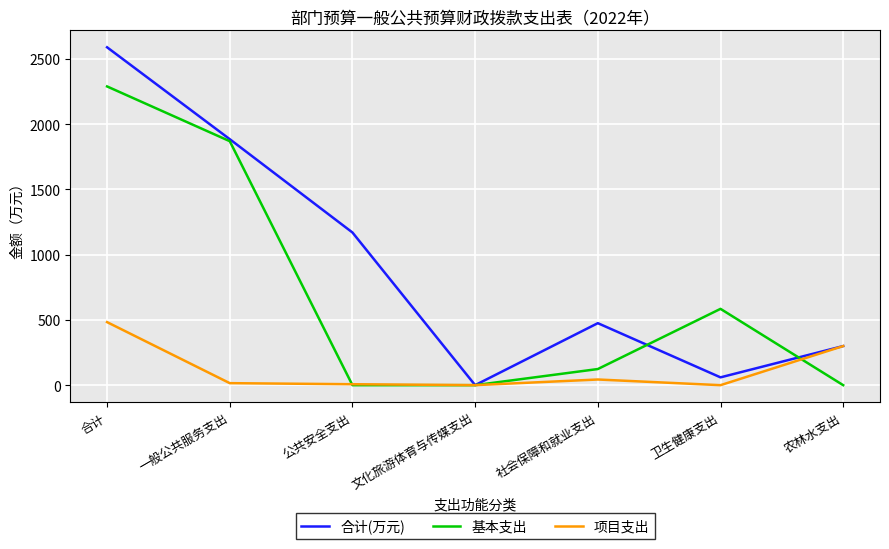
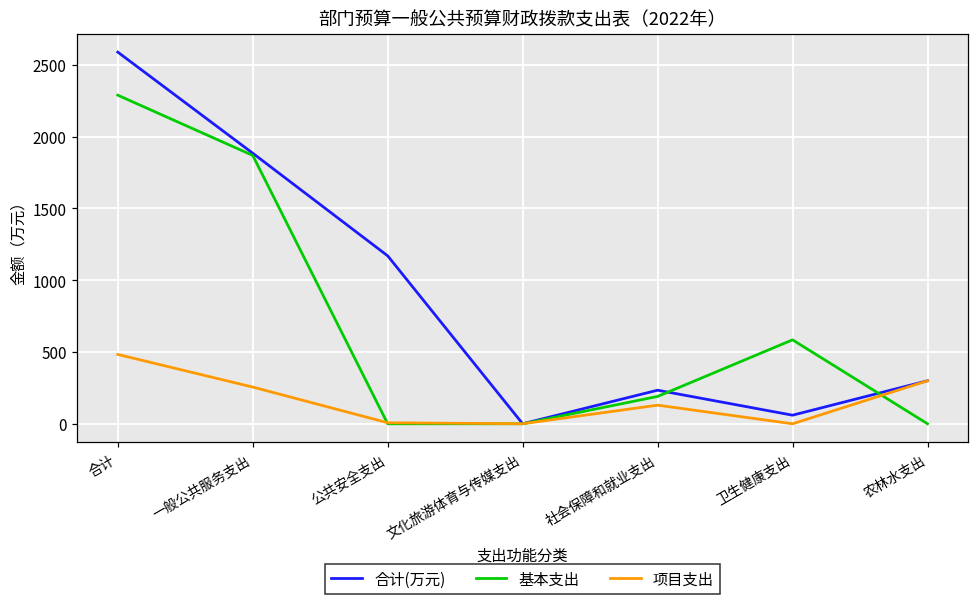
项目支出, 一般公共服务支出: 20 -> 260
合计(万元), 社会保障和就业支出: 470 -> 230
基本支出, 社会保障和就业支出: 120 -> 190
项目支出, 社会保障和就业支出: 40 -> 130
